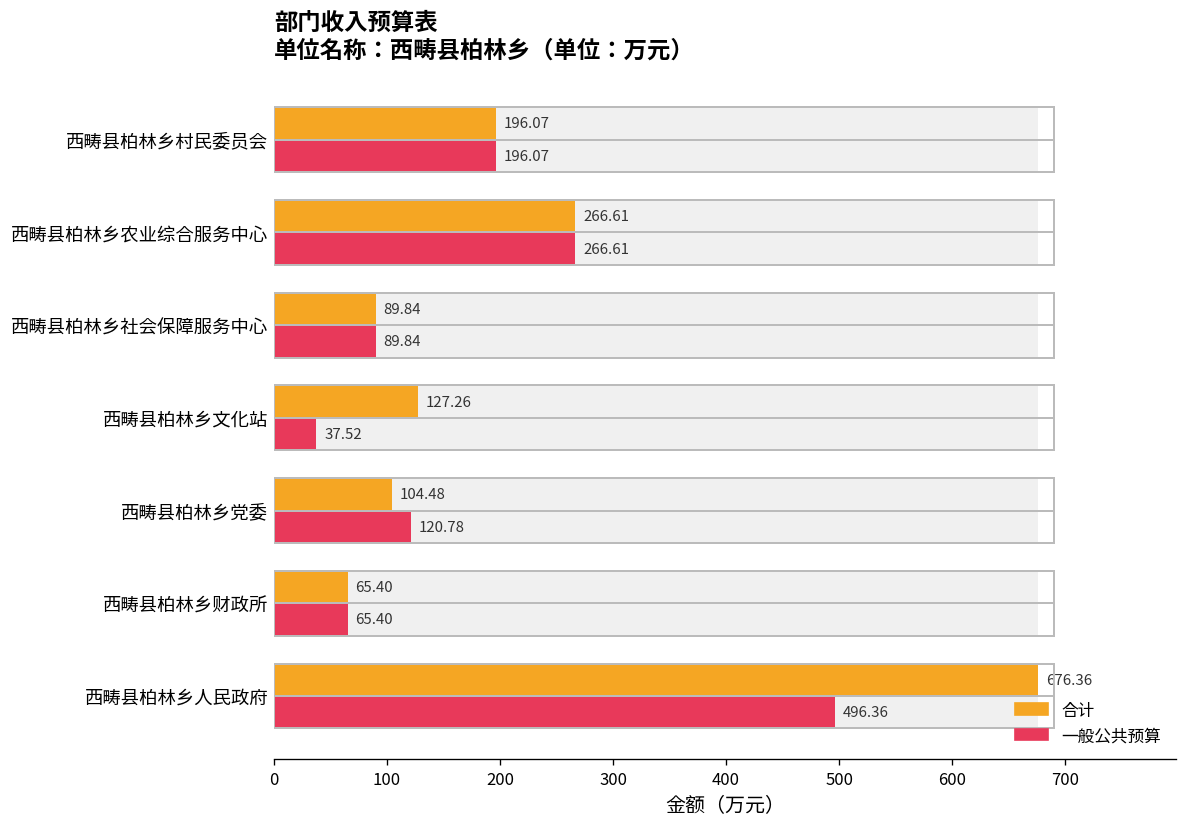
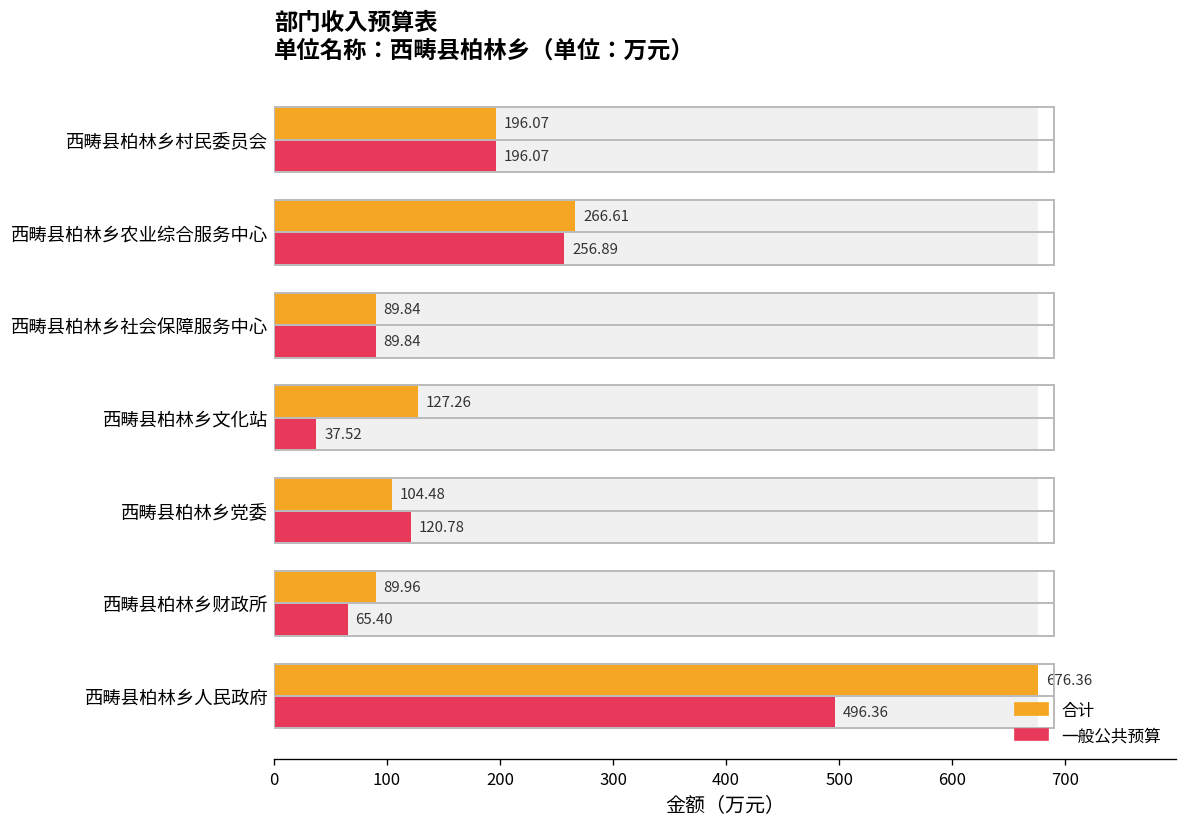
一般公共预算, 西畴县柏林乡农业综合服务中心: 266.61 -> 256.89
合计, 西畴县柏林乡财政所: 65.40 -> 89.96
